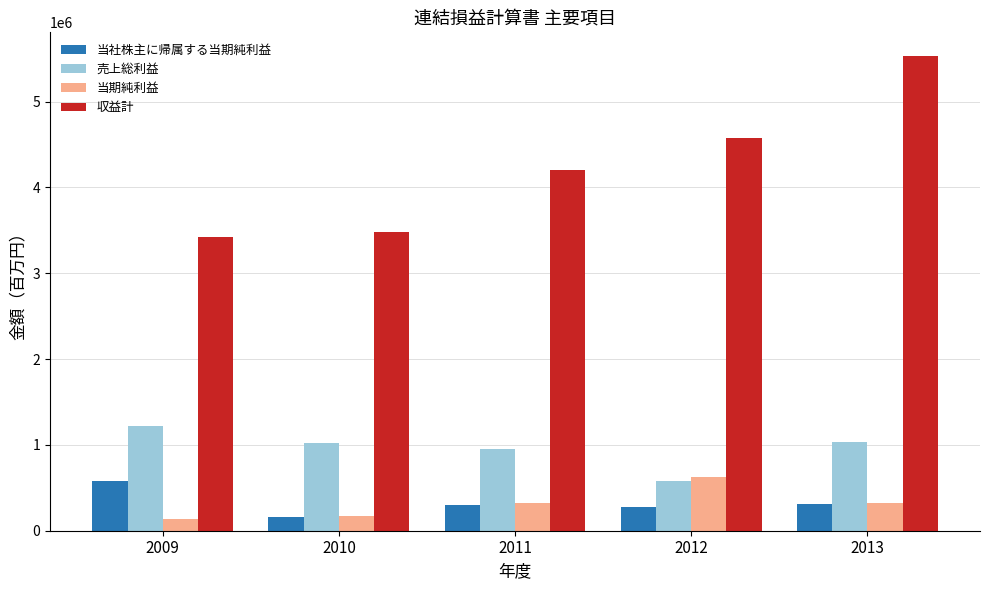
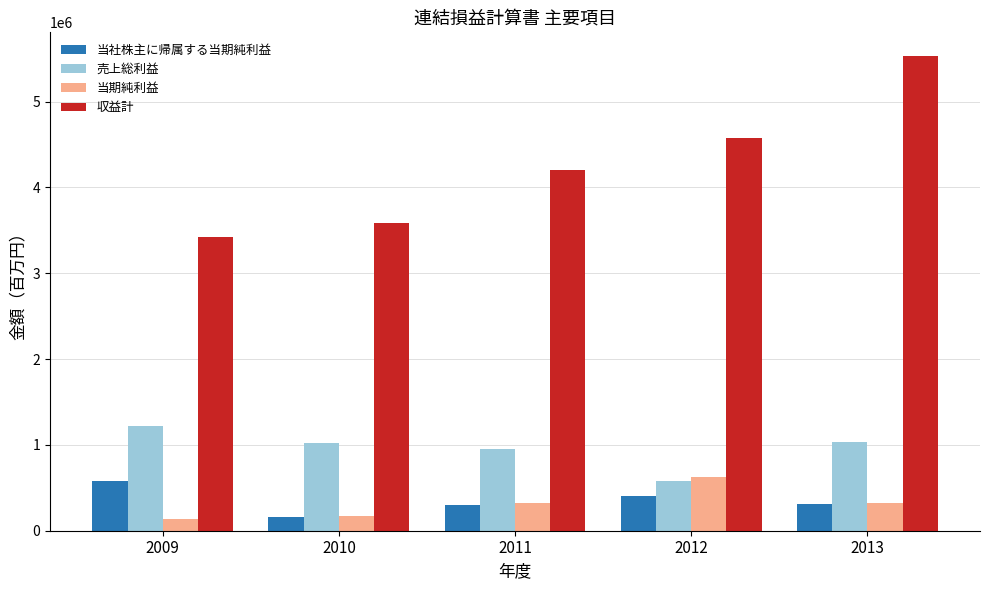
収益計, 2010: 3500000 -> 3600000
当社株主に帰属する当期純利益, 2012: 300000 -> 400000
